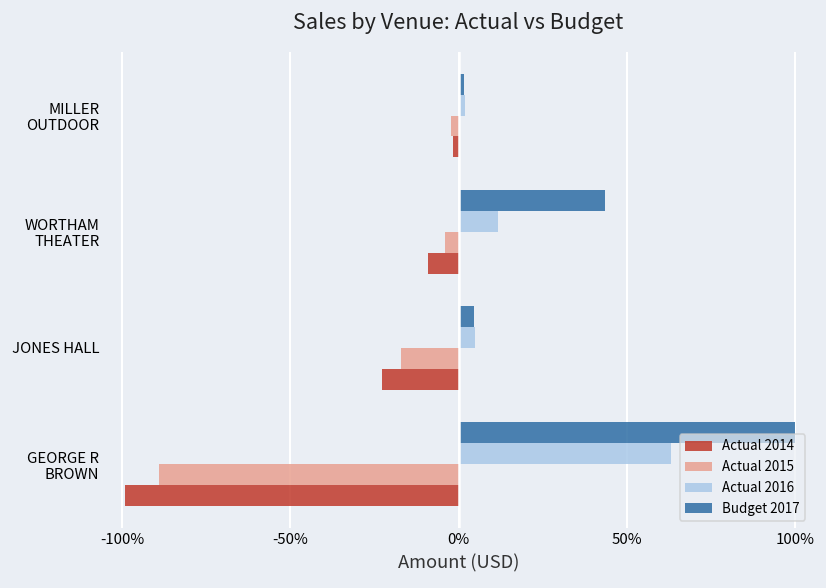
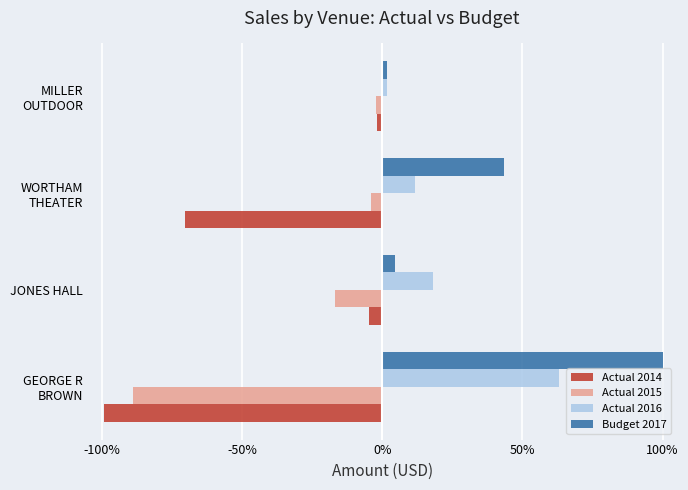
Actual 2014, WORTHAM THEATER: -9% -> -70%
Actual 2016, JONES HALL: 5% -> 18%
Actual 2014, JONES HALL: -23% -> -5%
